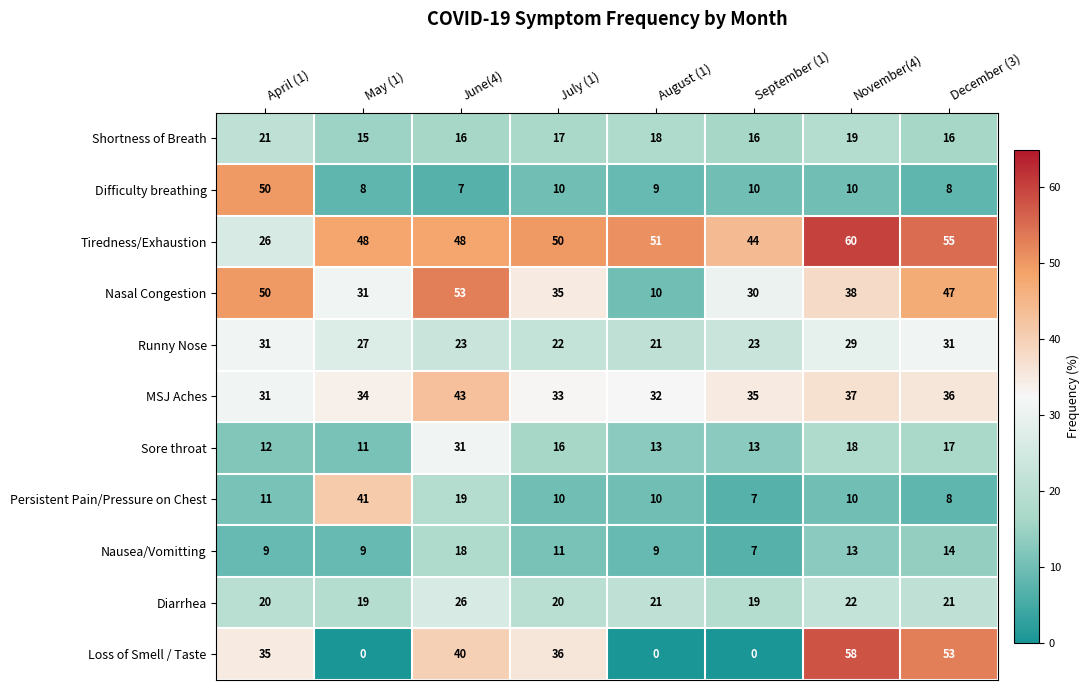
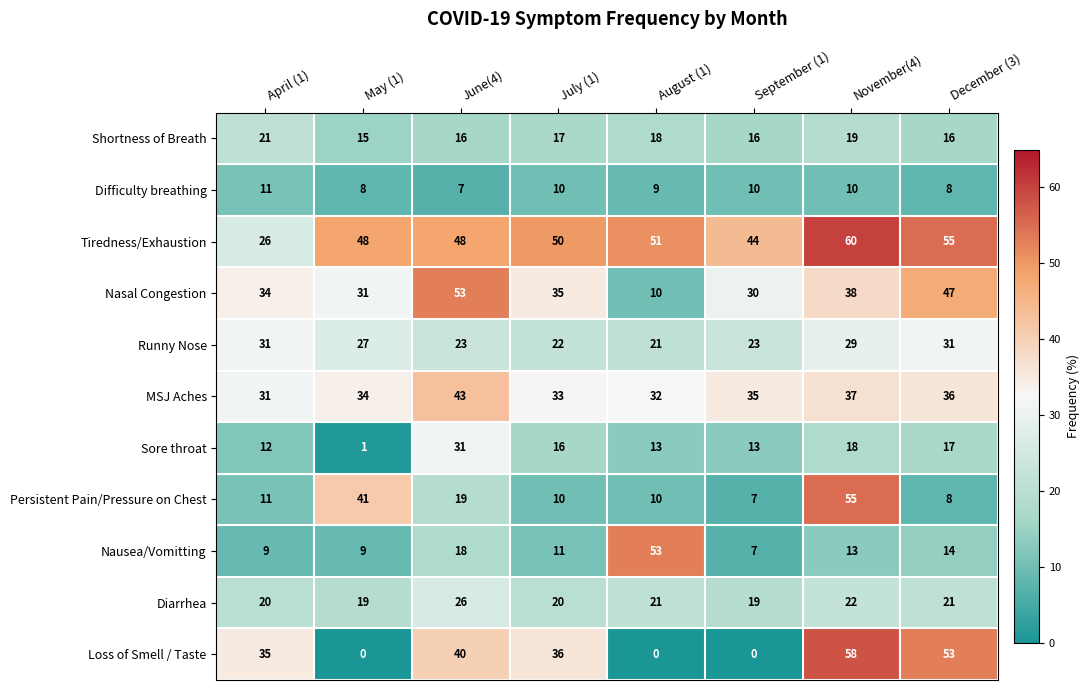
Difficulty breathing, April (1): 50 -> 11
Nasal Congestion, April (1): 50 -> 34
Sore throat, May (1): 11 -> 1
Persistent Pain/Pressure on Chest, November(4): 10 -> 55
Nausea/Vomitting, August (1): 9 -> 53
